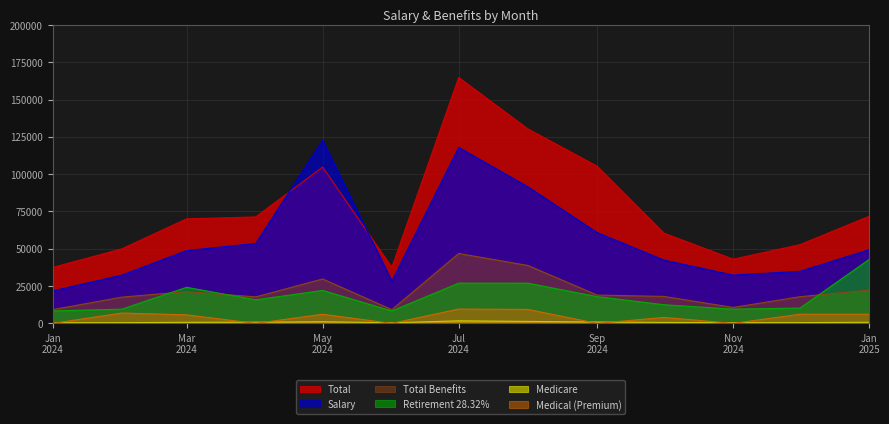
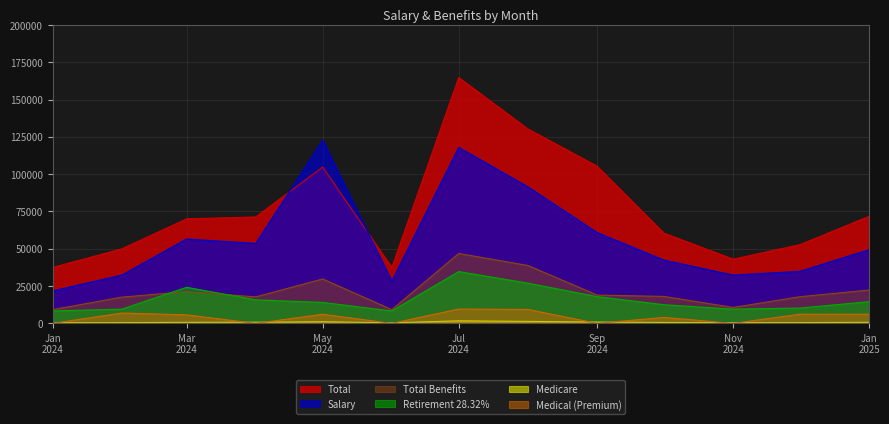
Salary, Mar 2024: 49000 -> 57000
Retirement 28.32%, May 2024: 22000 -> 14000
Retirement 28.32%, Jul 2024: 27000 -> 35000
Retirement 28.32%, Jan 2025: 43000 -> 15000
